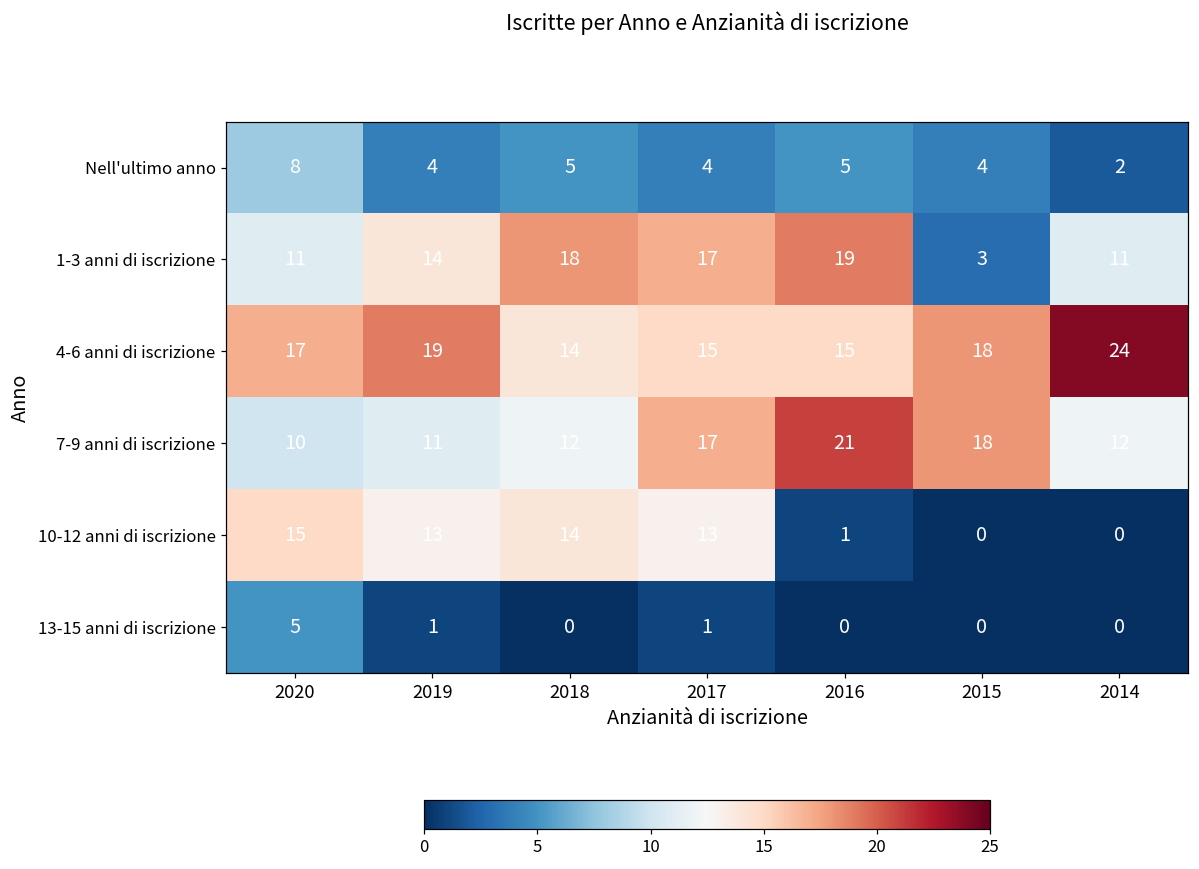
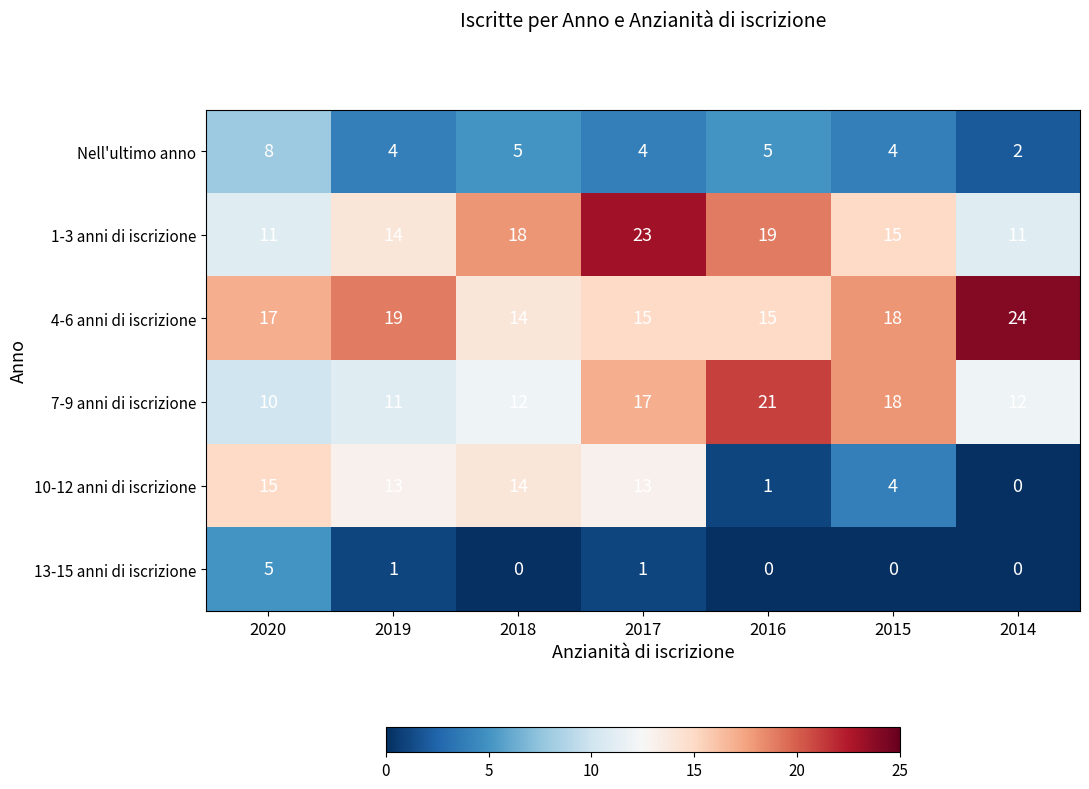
1-3 anni di iscrizione, 2017: 17 -> 23
1-3 anni di iscrizione, 2015: 3 -> 15
10-12 anni di iscrizione, 2015: 0 -> 4
